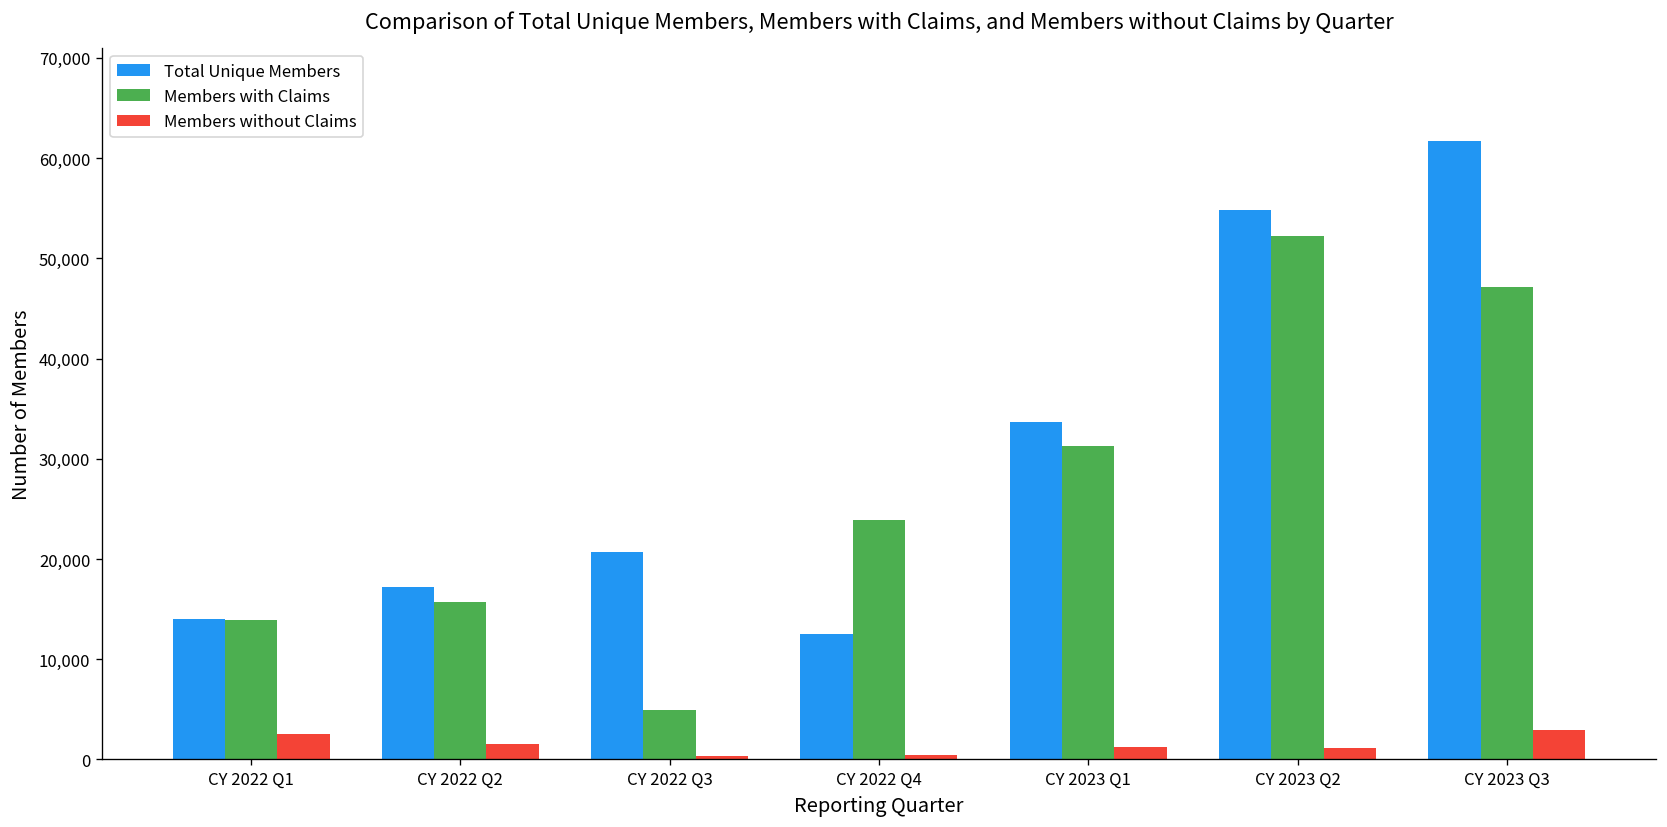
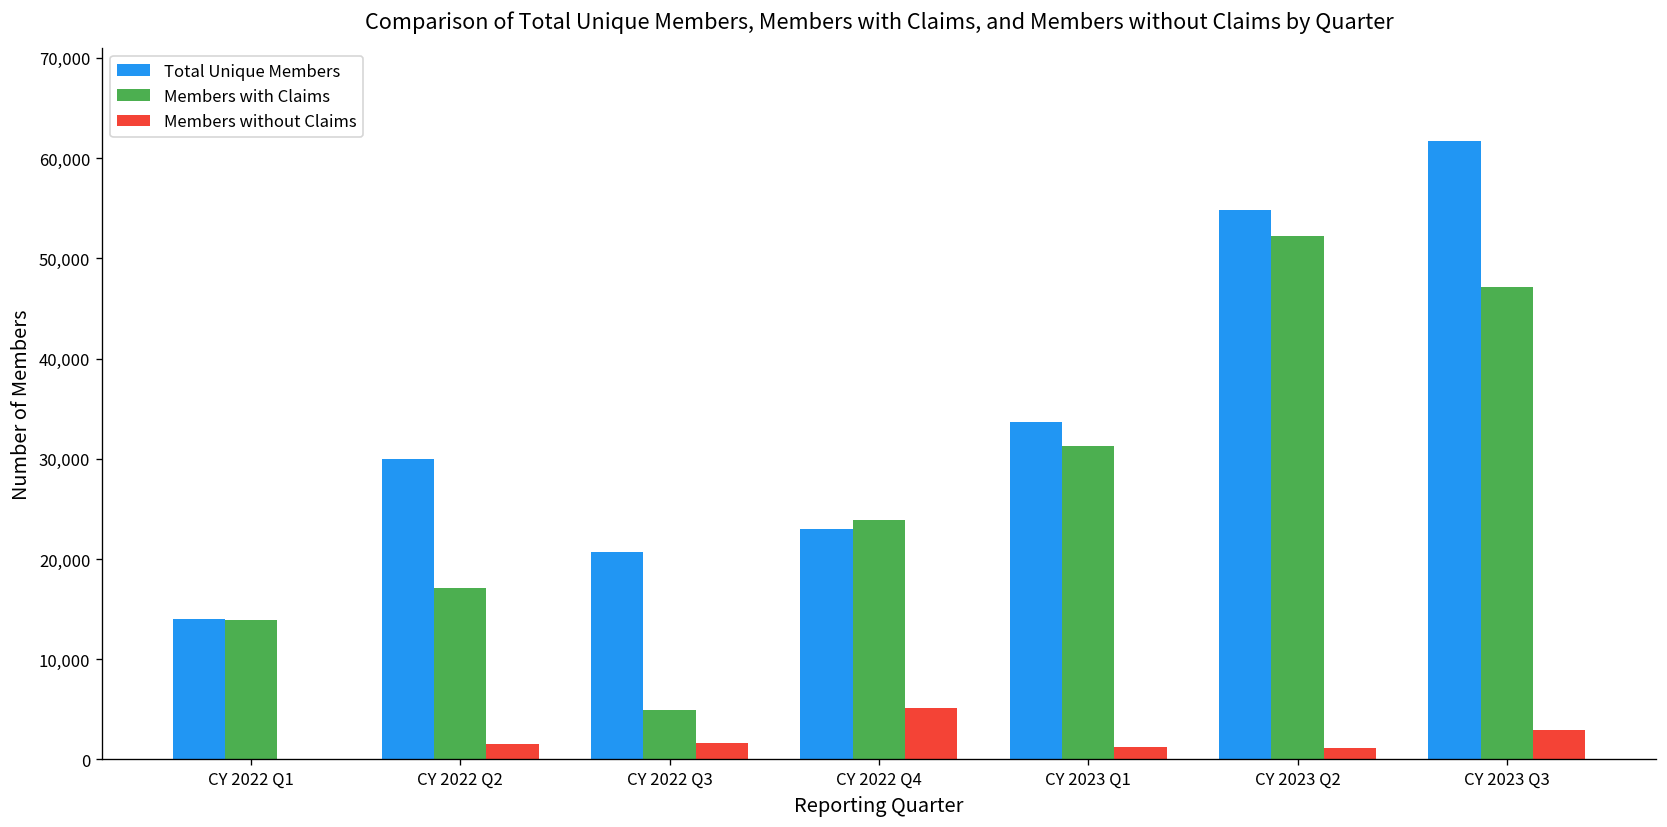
Members without Claims, CY 2022 Q1: 2,000 -> 0
Total Unique Members, CY 2022 Q2: 17,000 -> 30,000
Members with Claims, CY 2022 Q2: 16,000 -> 17,000
Members without Claims, CY 2022 Q3: 0 -> 2,000
Total Unique Members, CY 2022 Q4: 13,000 -> 23,000
Members without Claims, CY 2022 Q4: 0 -> 5,000
